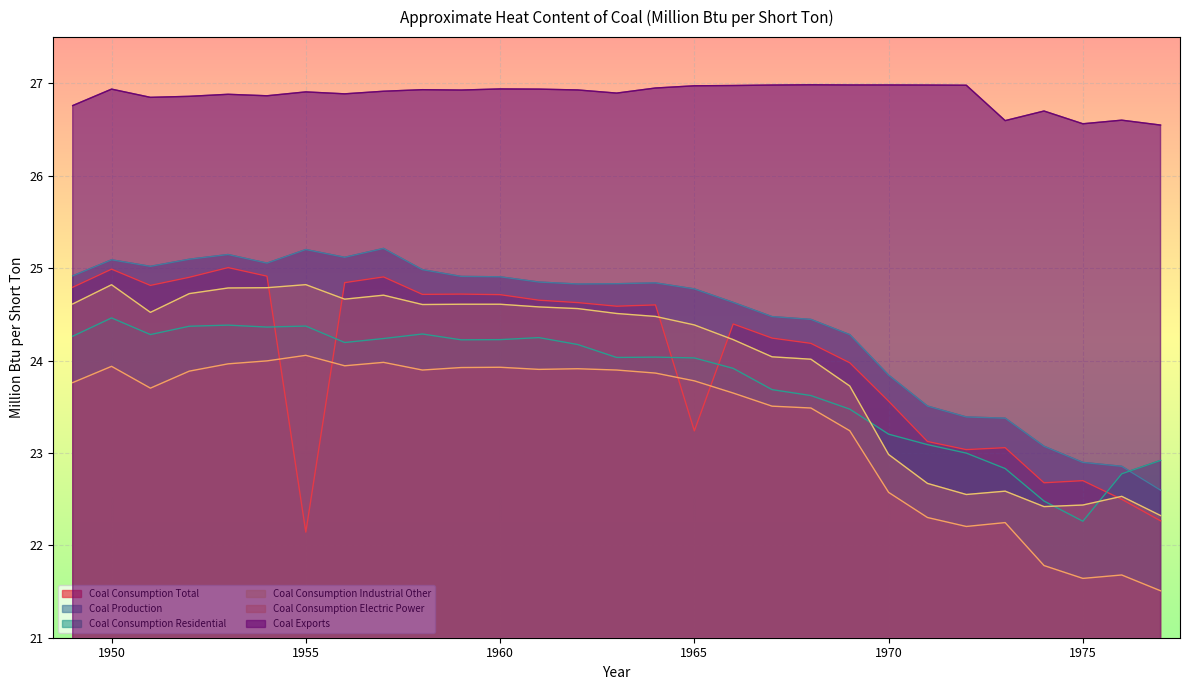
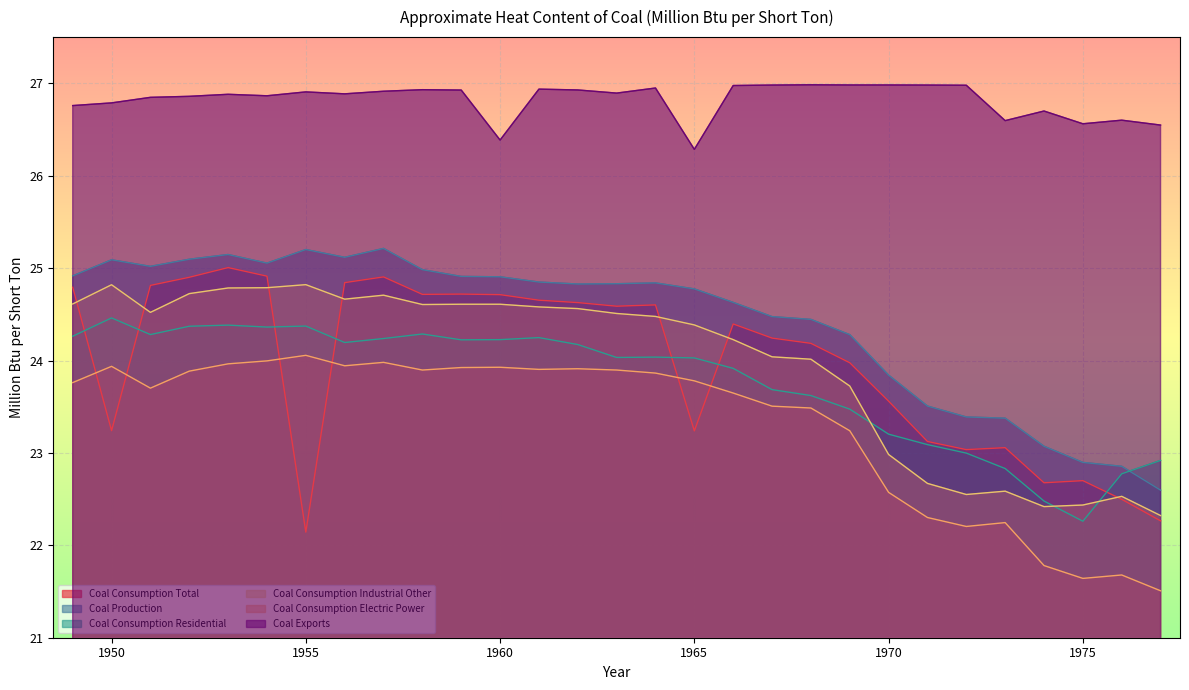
Coal Consumption Total, 1950: 25.0 -> 23.2
Coal Exports, 1950: 26.9 -> 26.8
Coal Exports, 1960: 26.9 -> 26.4
Coal Exports, 1965: 27.0 -> 26.3
